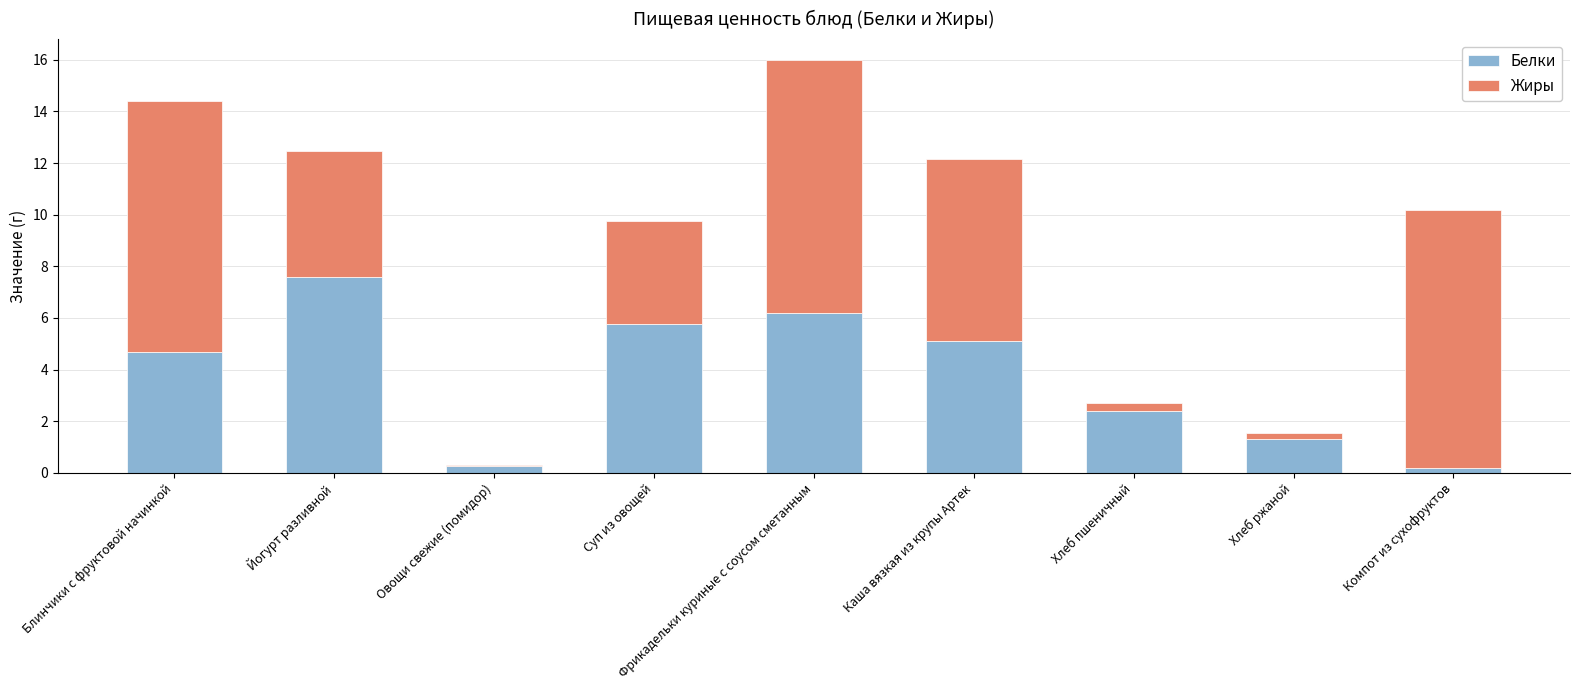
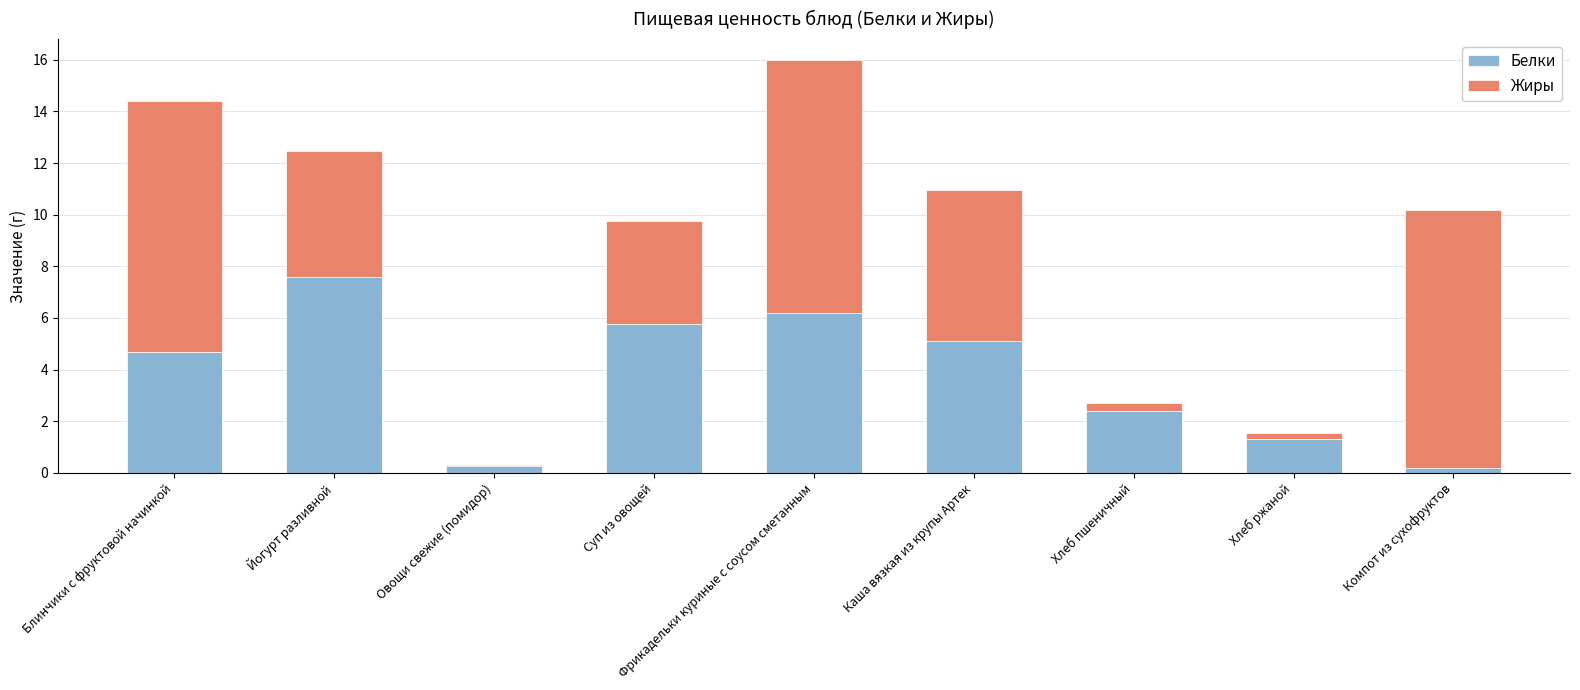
Жиры, Каша вязкая из крупы Артек: 7.1 -> 5.9
